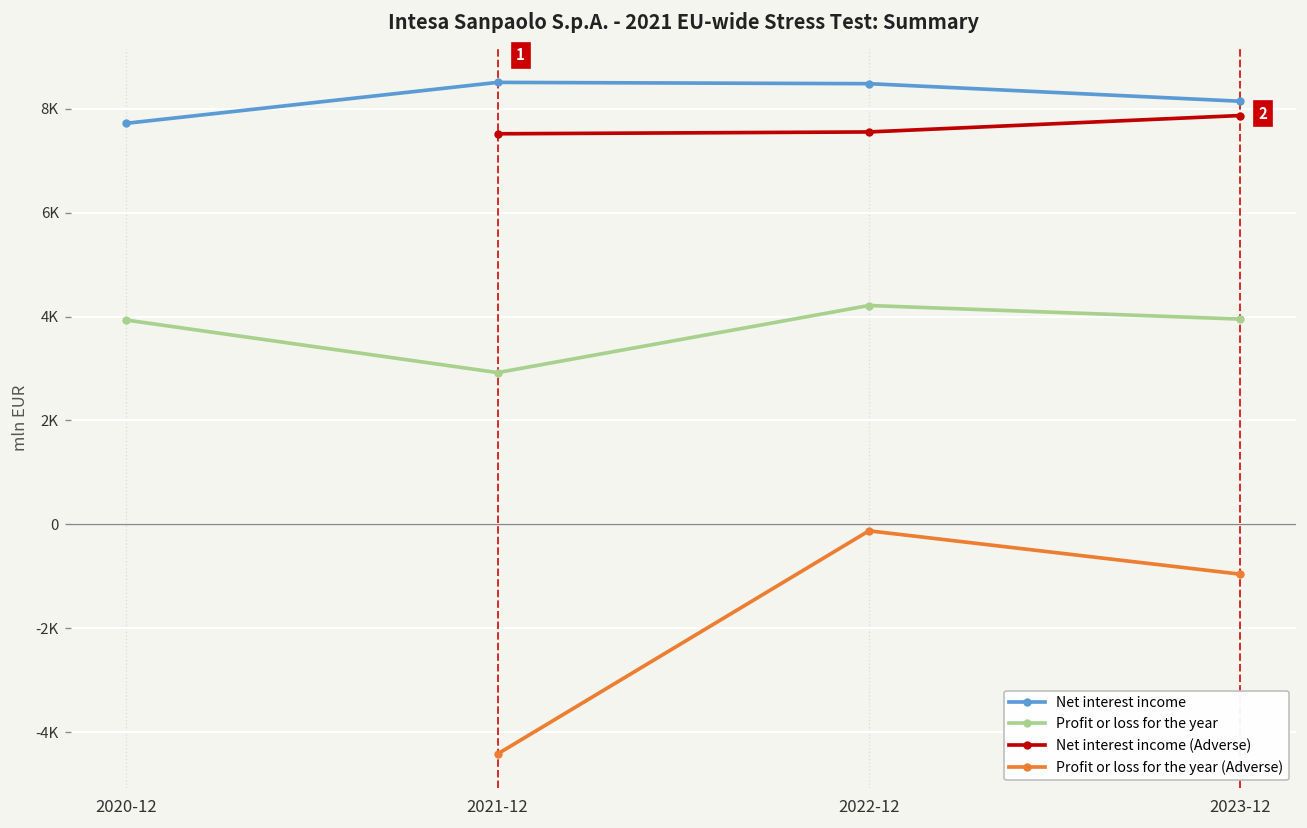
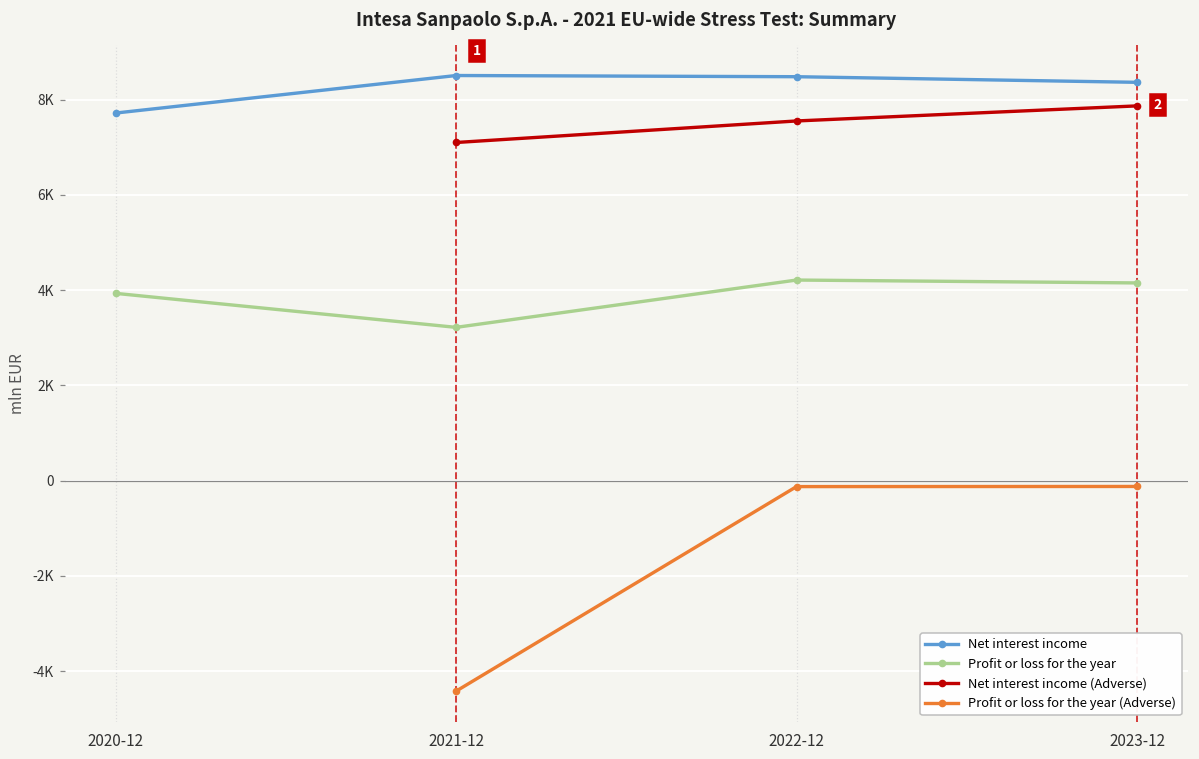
Profit or loss for the year, 2021-12: 2900 -> 3200
Net interest income (Adverse), 2021-12: 7500 -> 7100
Net interest income, 2023-12: 8100 -> 8400
Profit or loss for the year, 2023-12: 3900 -> 4200
Profit or loss for the year (Adverse), 2023-12: -1000 -> -100
